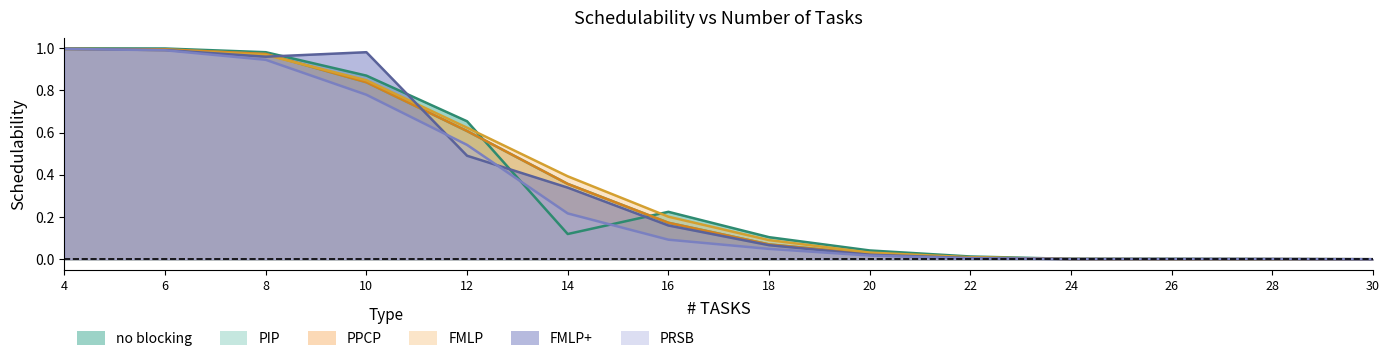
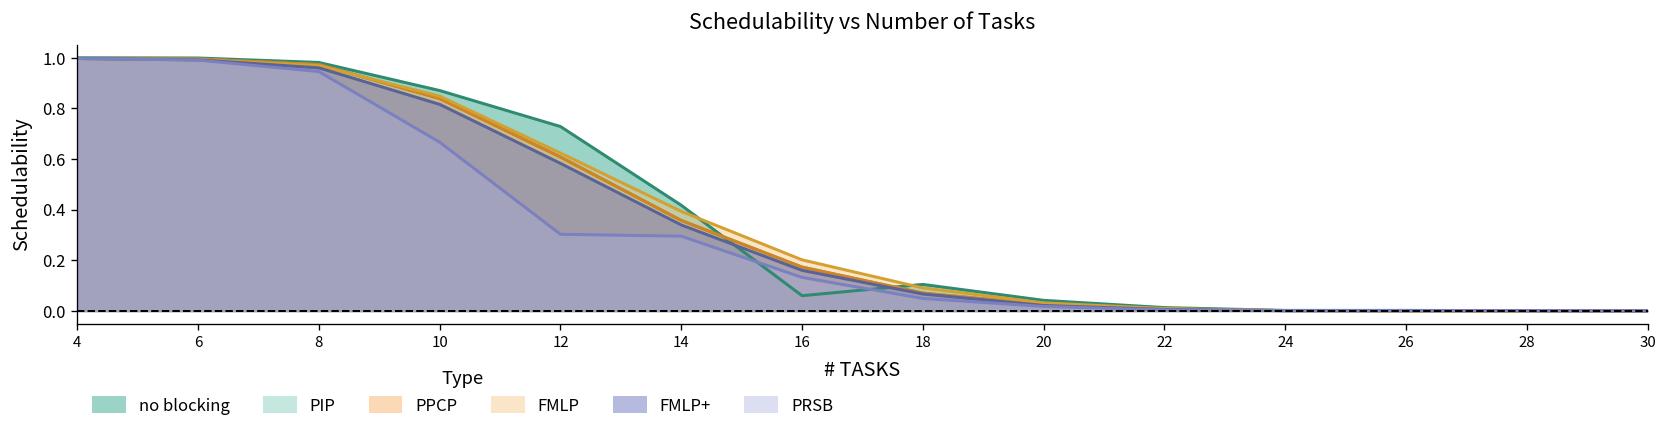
FMLP+, 10: 0.98 -> 0.82
PRSB, 10: 0.78 -> 0.67
no blocking, 12: 0.65 -> 0.73
FMLP+, 12: 0.49 -> 0.58
PRSB, 12: 0.54 -> 0.30
no blocking, 14: 0.12 -> 0.42
PRSB, 14: 0.22 -> 0.30
no blocking, 16: 0.22 -> 0.06
PRSB, 16: 0.09 -> 0.13
